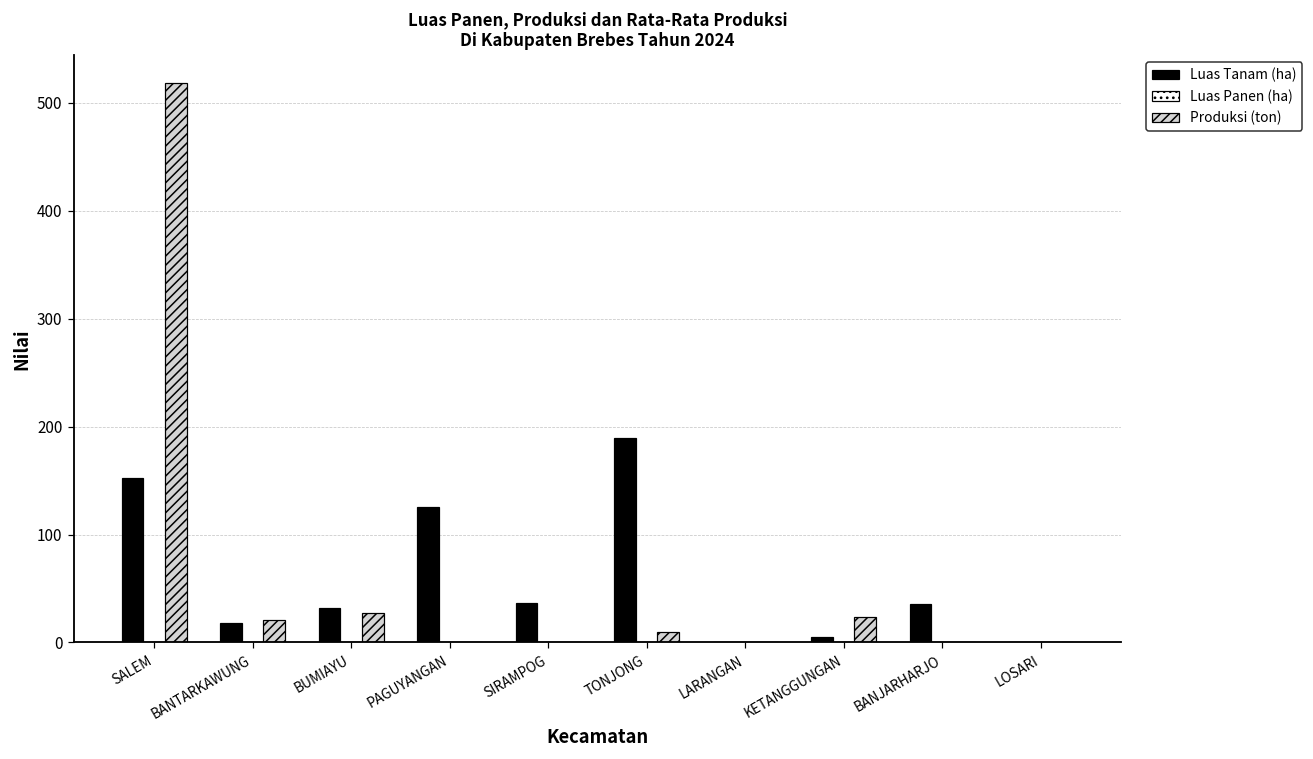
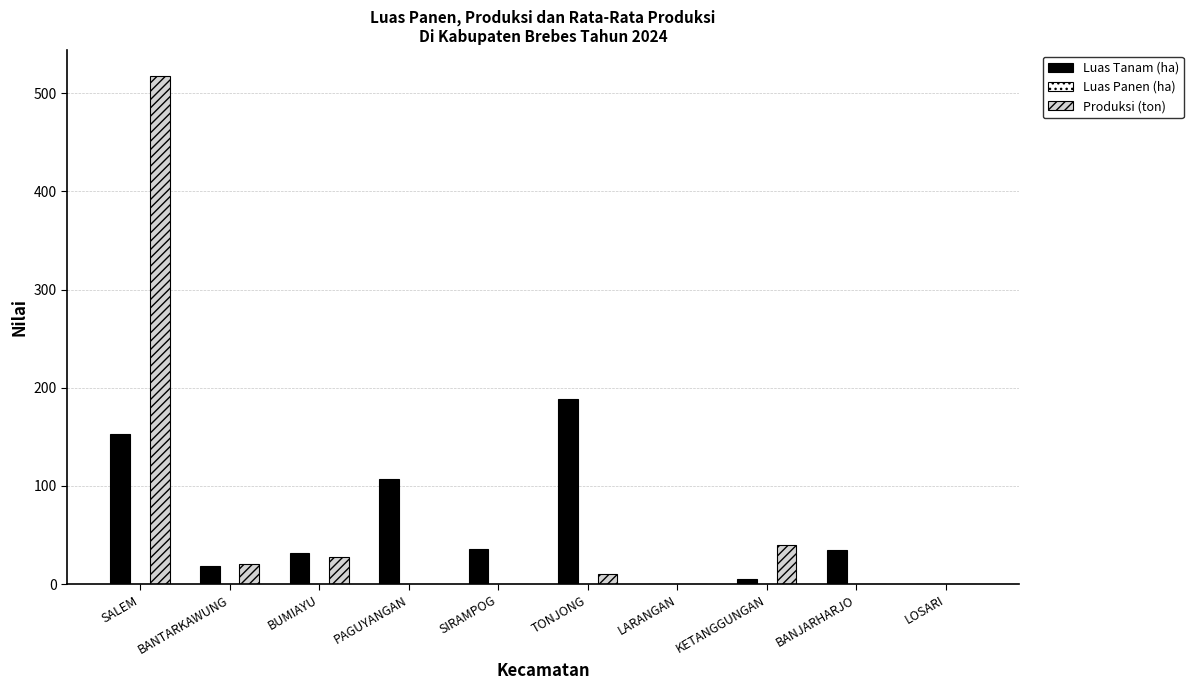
Luas Tanam (ha), PAGUYANGAN: 130 -> 110
Produksi (ton), KETANGGUNGAN: 20 -> 40
